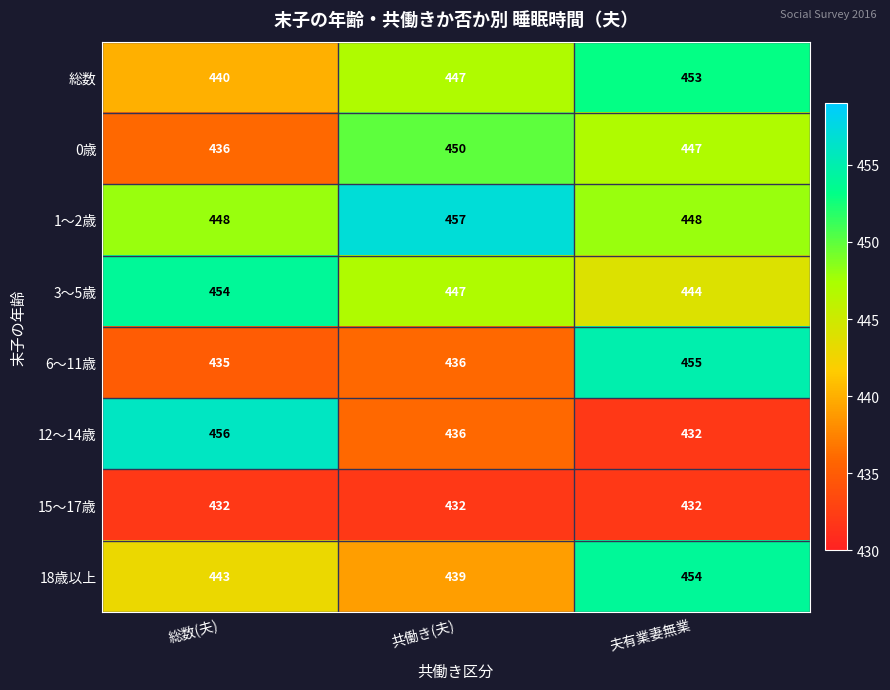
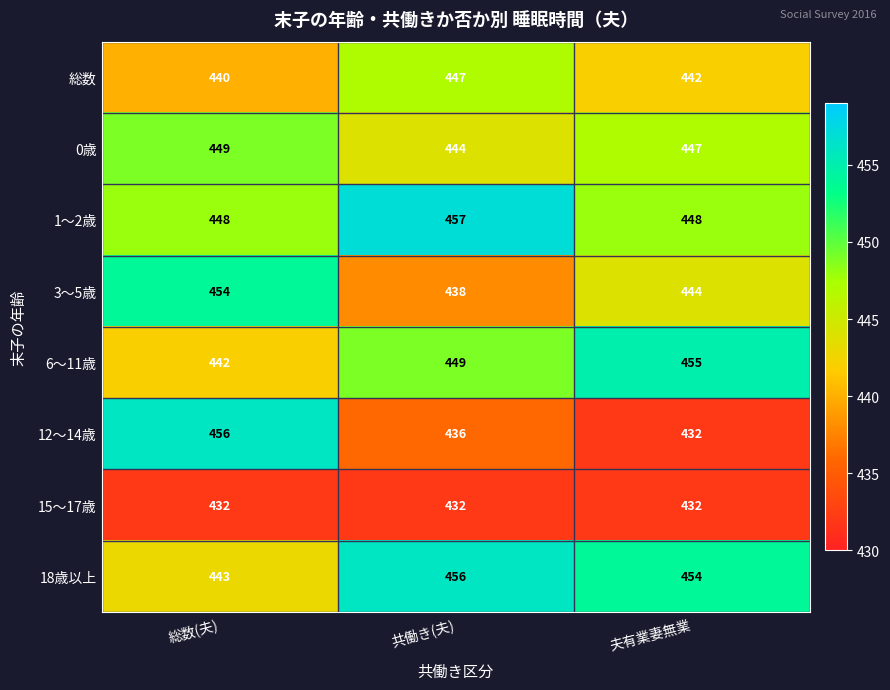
総数, 夫有業妻無業: 453 -> 442
0歳, 総数(夫): 436 -> 449
0歳, 共働き(夫): 450 -> 444
3～5歳, 共働き(夫): 447 -> 438
6～11歳, 総数(夫): 435 -> 442
6～11歳, 共働き(夫): 436 -> 449
18歳以上, 共働き(夫): 439 -> 456
